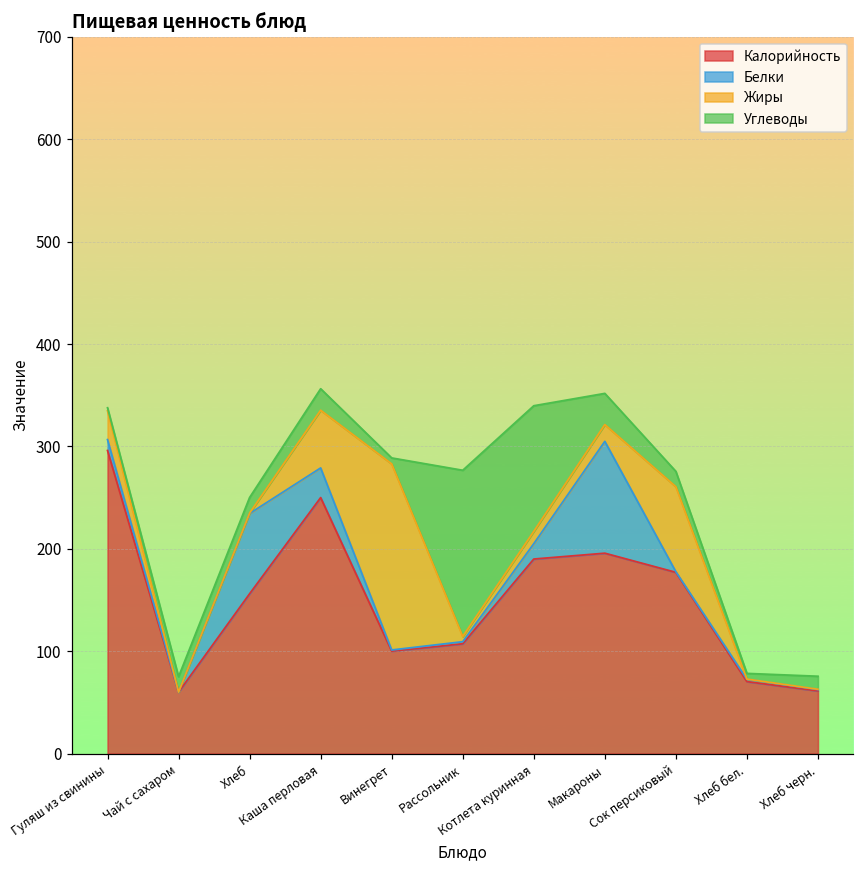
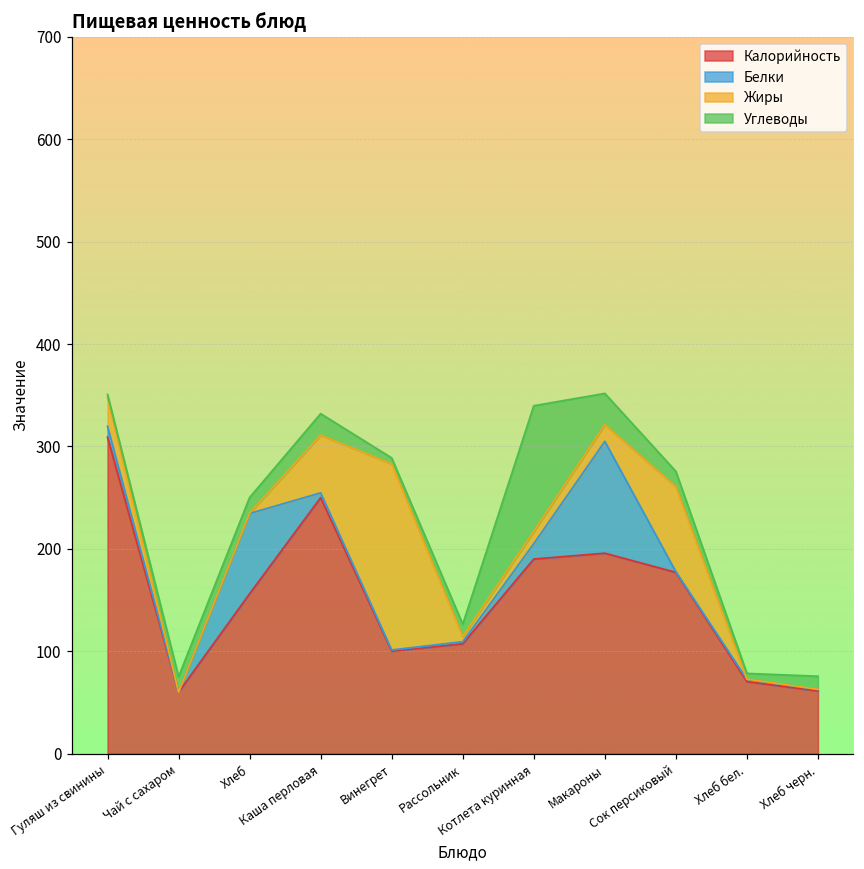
Калорийность, Гуляш из свинины: 300 -> 310
Белки, Каша перловая: 30 -> 0
Углеводы, Рассольник: 160 -> 10
